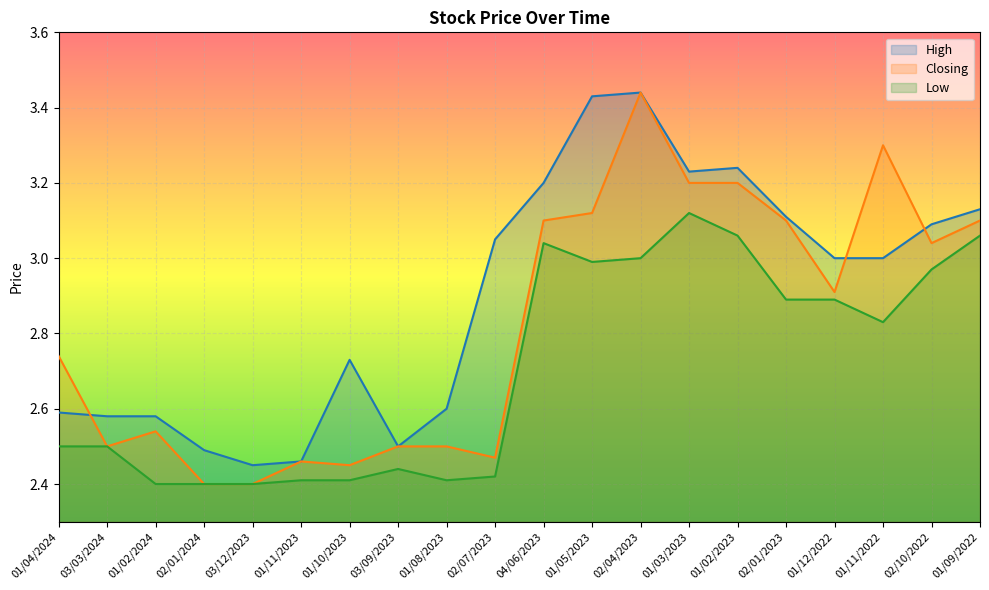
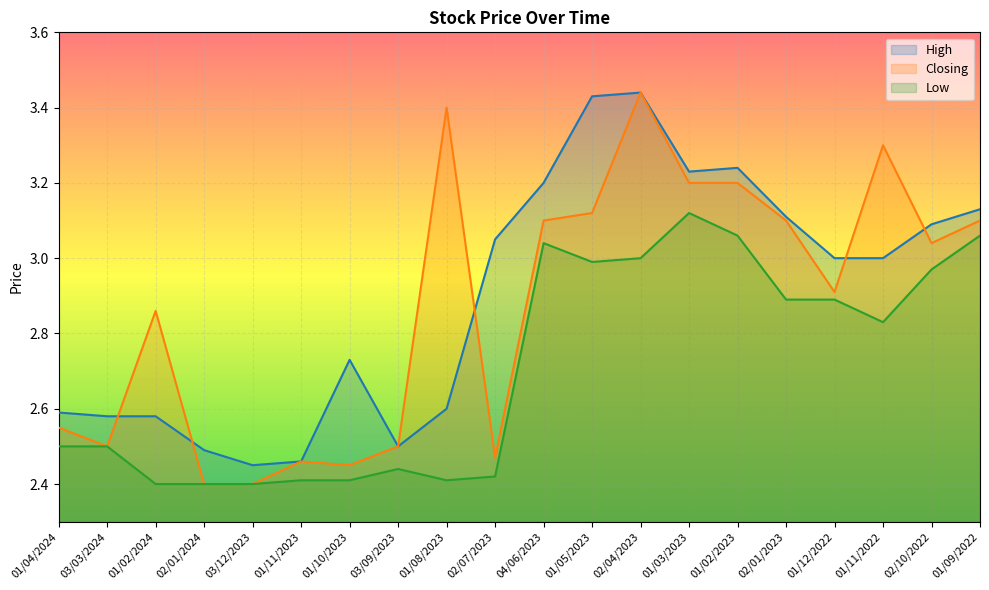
Closing, 01/04/2024: 2.74 -> 2.55
Closing, 01/02/2024: 2.54 -> 2.86
Closing, 01/08/2023: 2.5 -> 3.4
